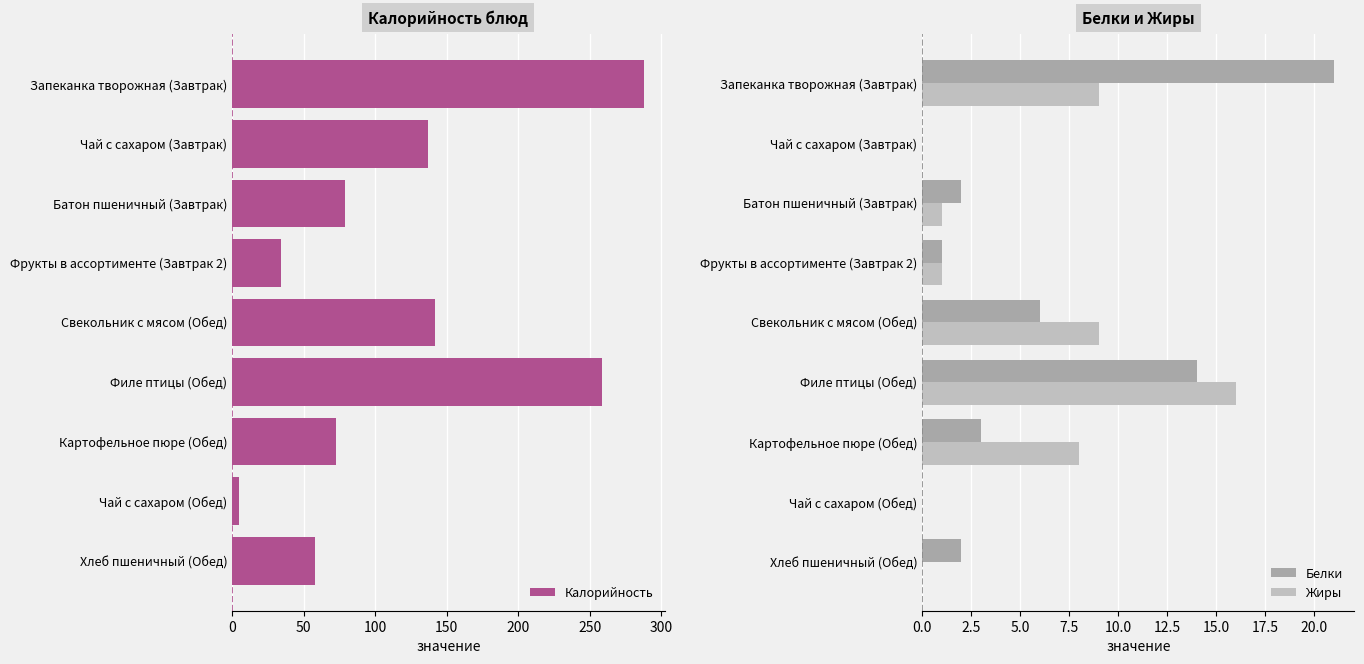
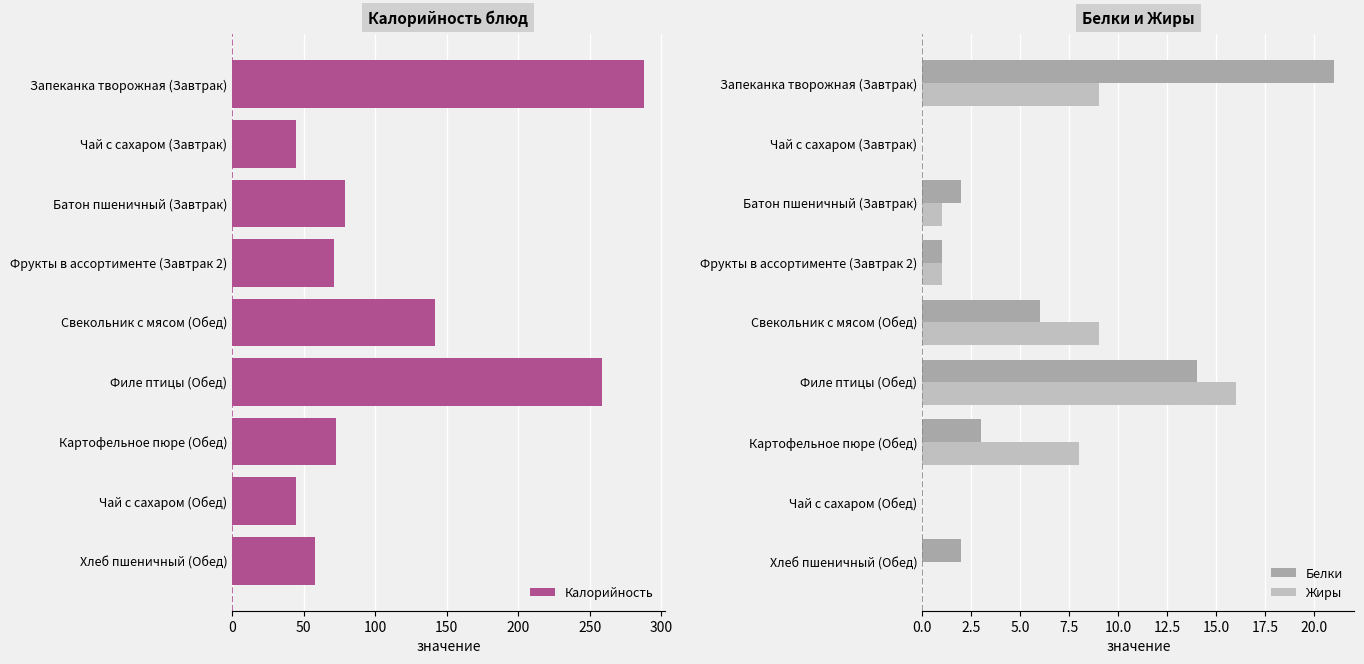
Калорийность блюд, Чай с сахаром (Завтрак): 137 -> 45
Калорийность блюд, Фрукты в ассортименте (Завтрак 2): 34 -> 71
Калорийность блюд, Чай с сахаром (Обед): 5 -> 45
